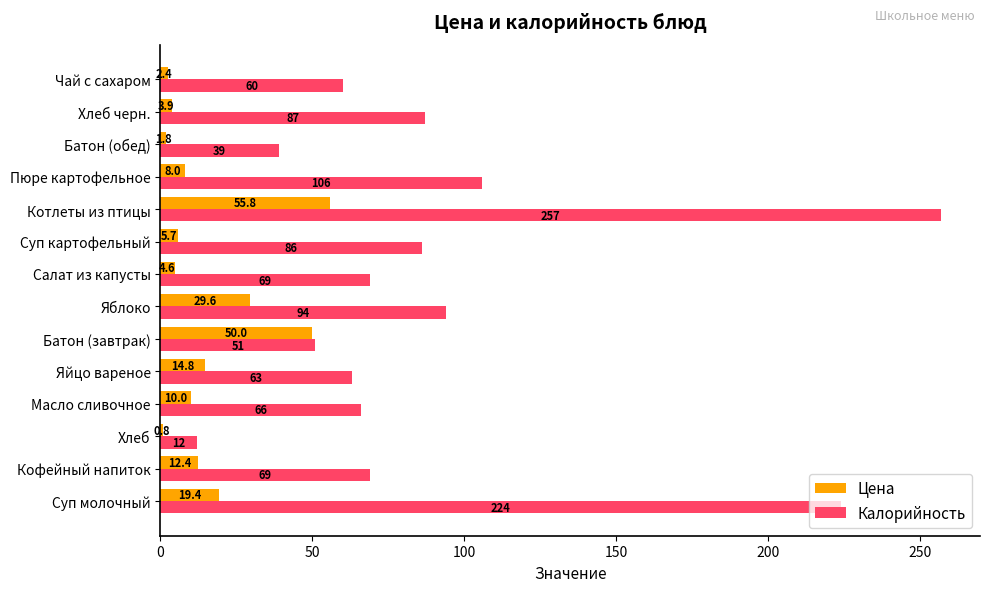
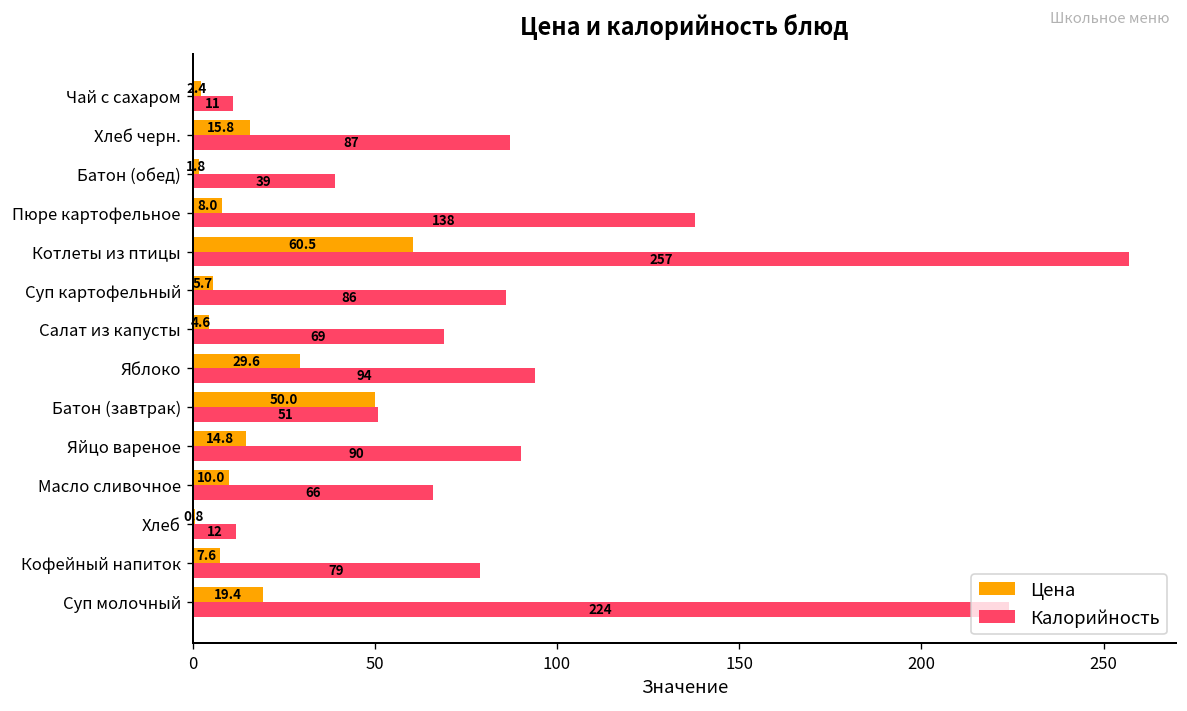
Калорийность, Чай с сахаром: 60 -> 11
Цена, Хлеб черн.: 3.9 -> 15.8
Калорийность, Пюре картофельное: 106 -> 138
Цена, Котлеты из птицы: 55.8 -> 60.5
Калорийность, Яйцо вареное: 63 -> 90
Цена, Кофейный напиток: 12.4 -> 7.6
Калорийность, Кофейный напиток: 69 -> 79
